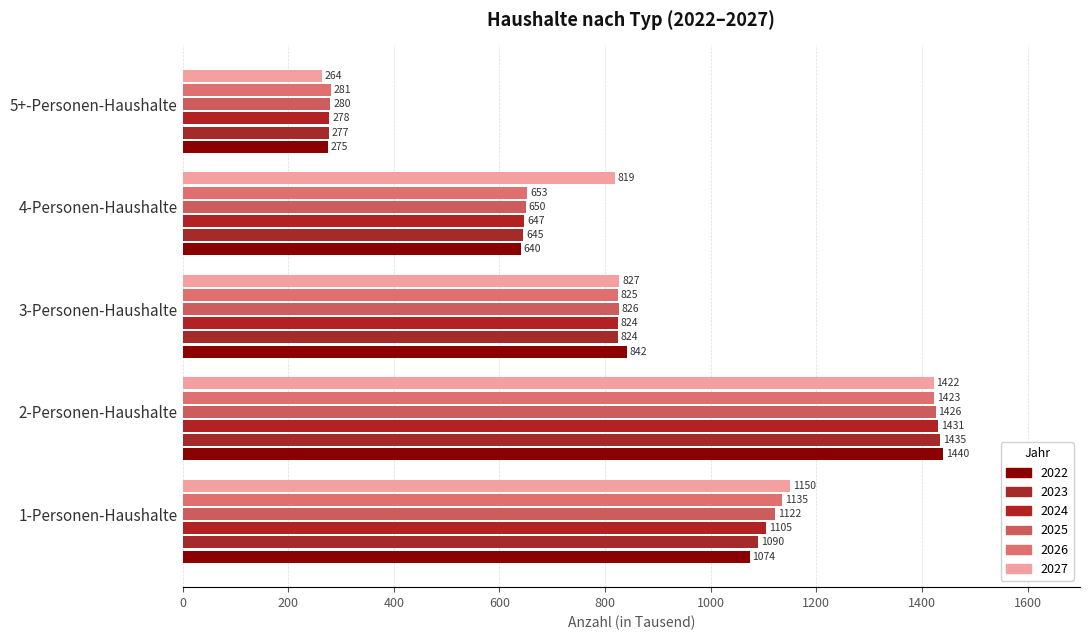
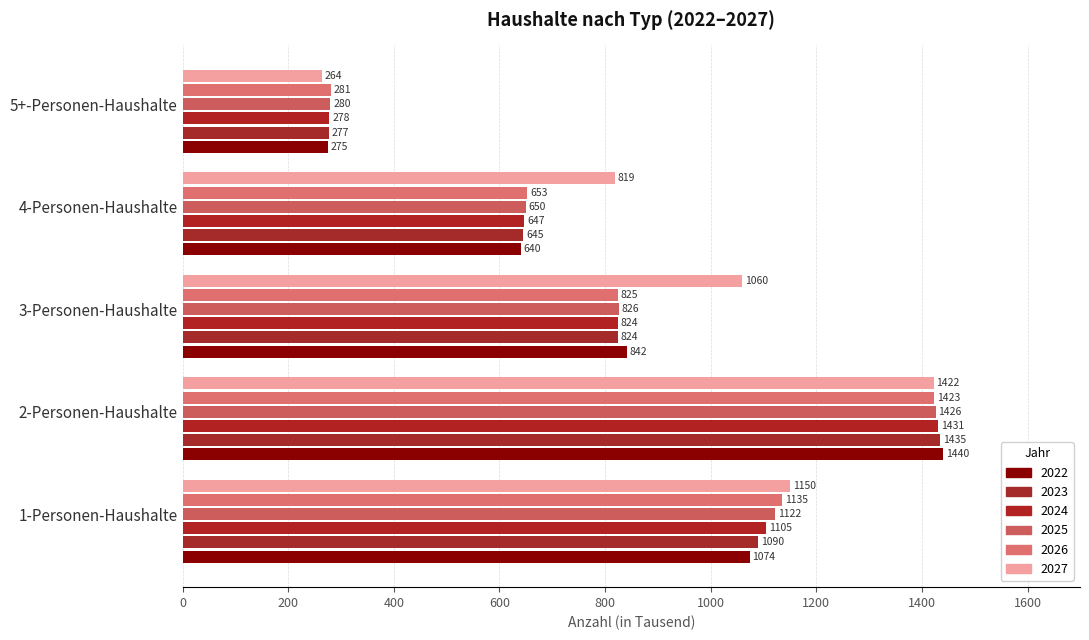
2027, 3-Personen-Haushalte: 827 -> 1060
